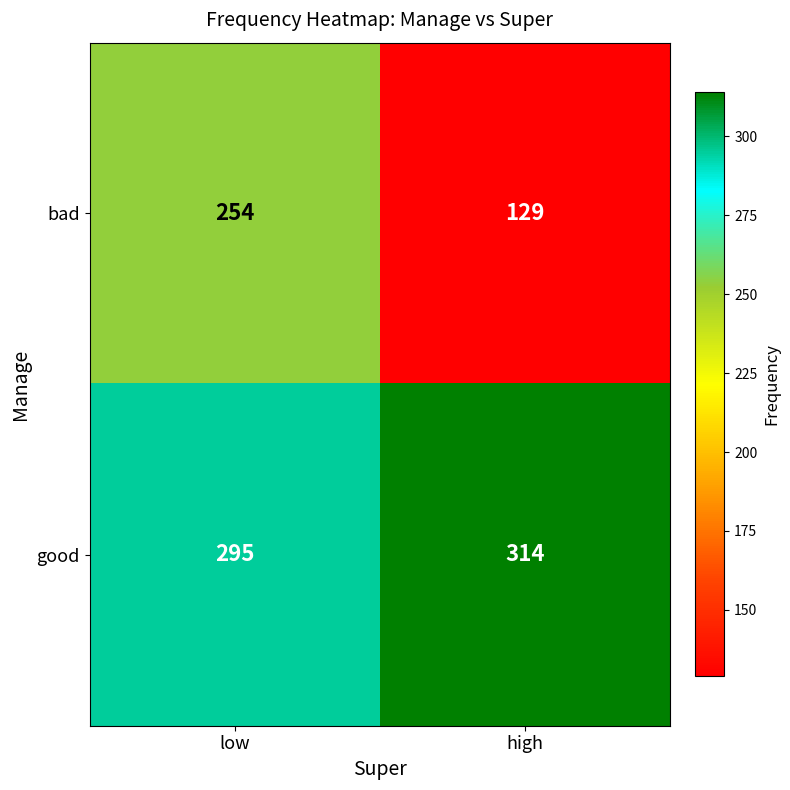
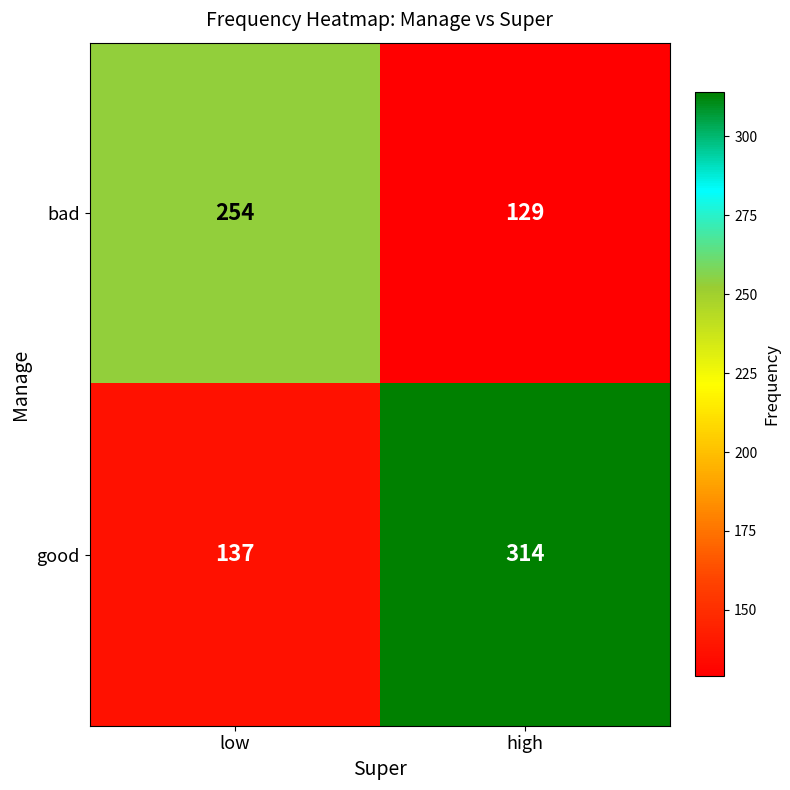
good, low: 295 -> 137
